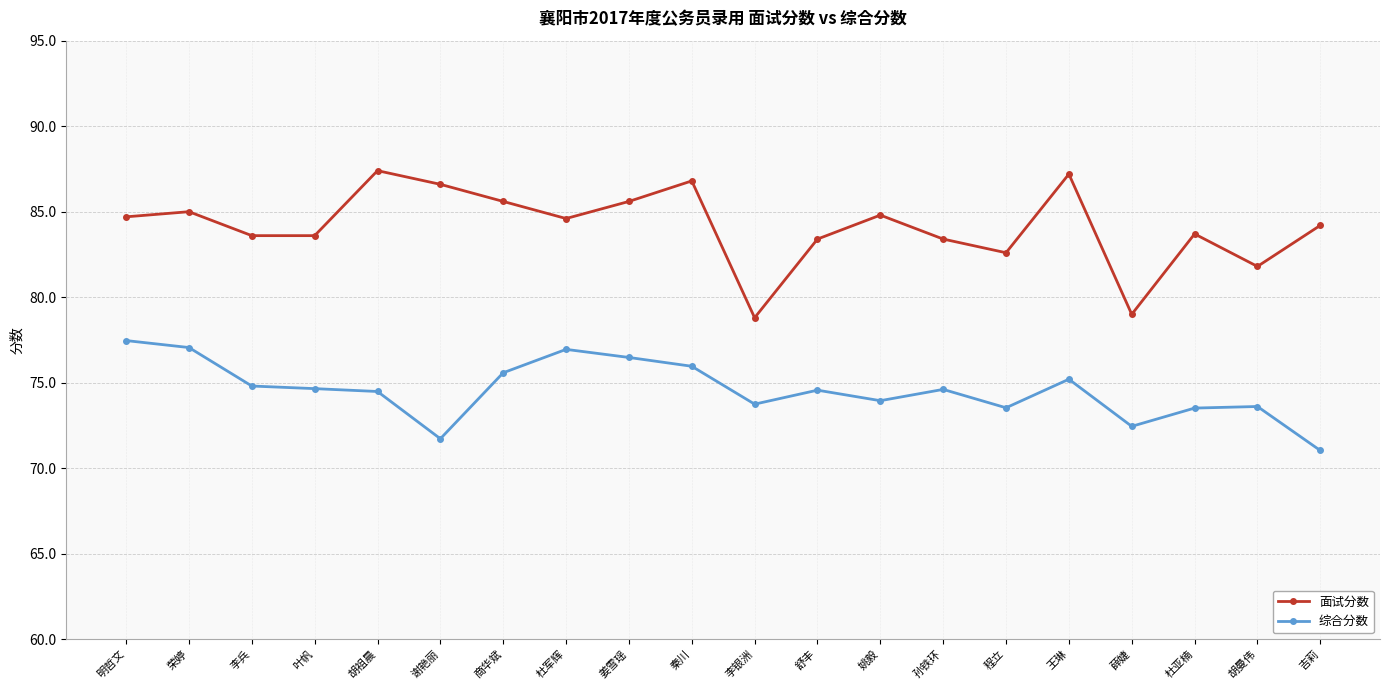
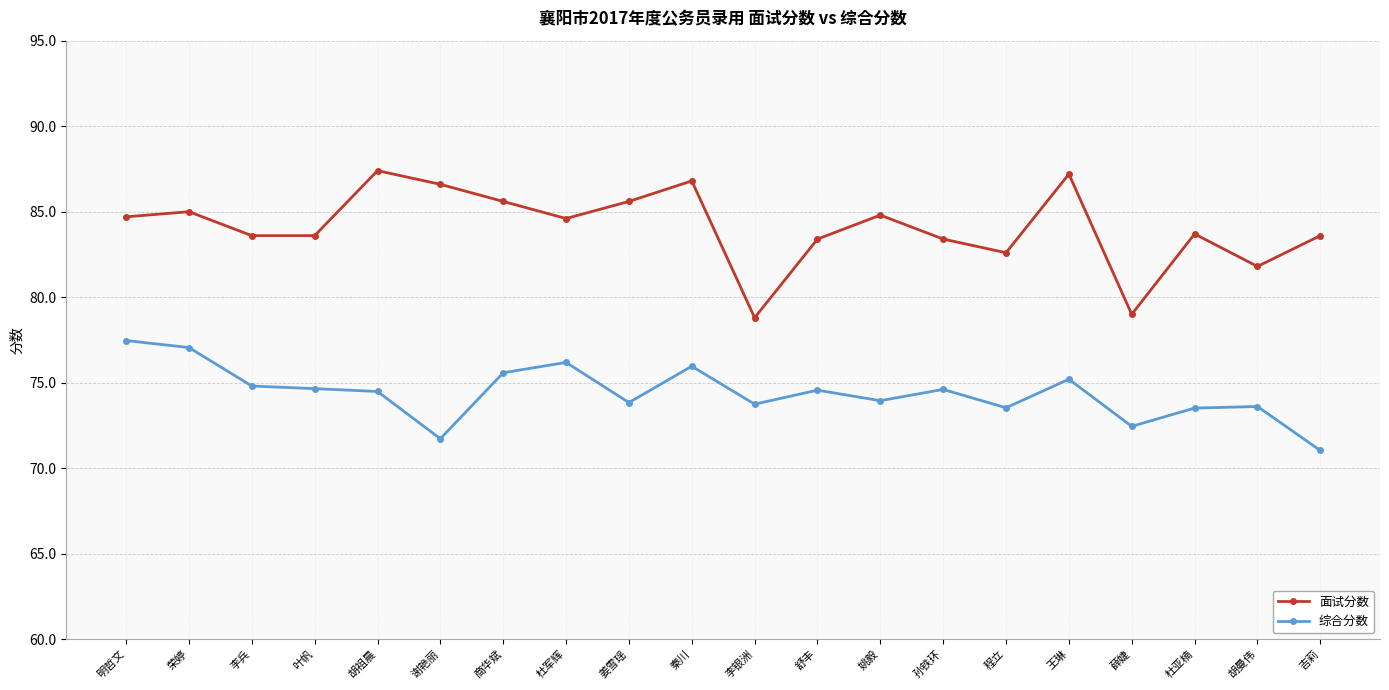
综合分数, 杜军辉: 77.0 -> 76.2
综合分数, 姜雪瑶: 76.5 -> 73.8
面试分数, 吉莉: 84.2 -> 83.6
